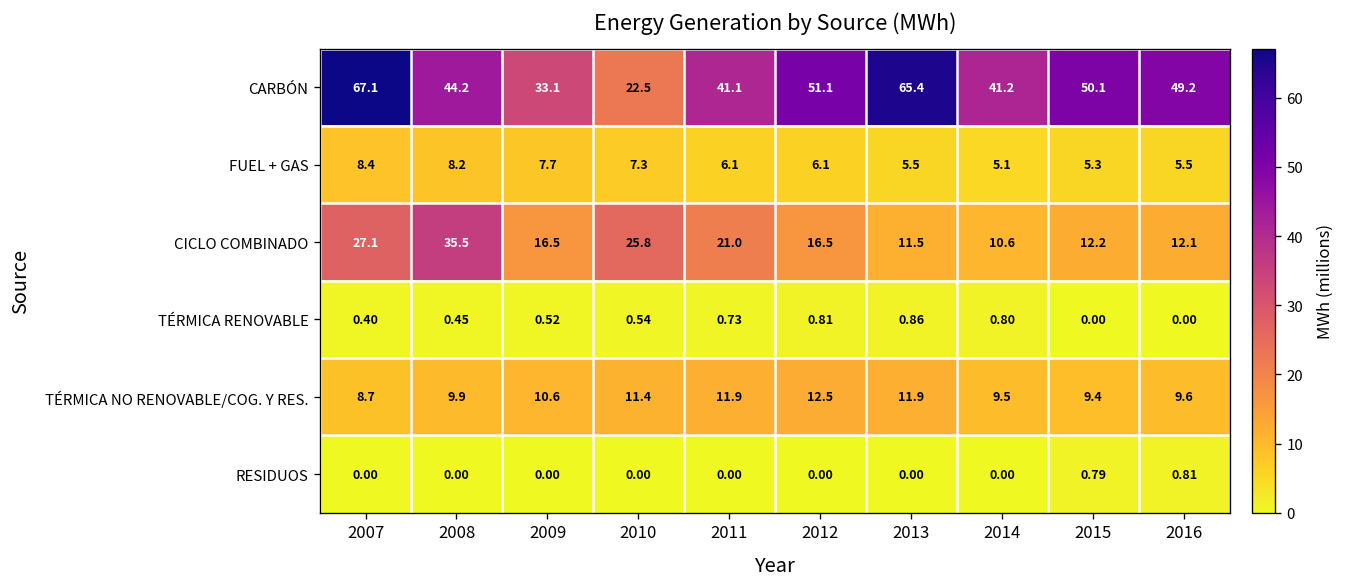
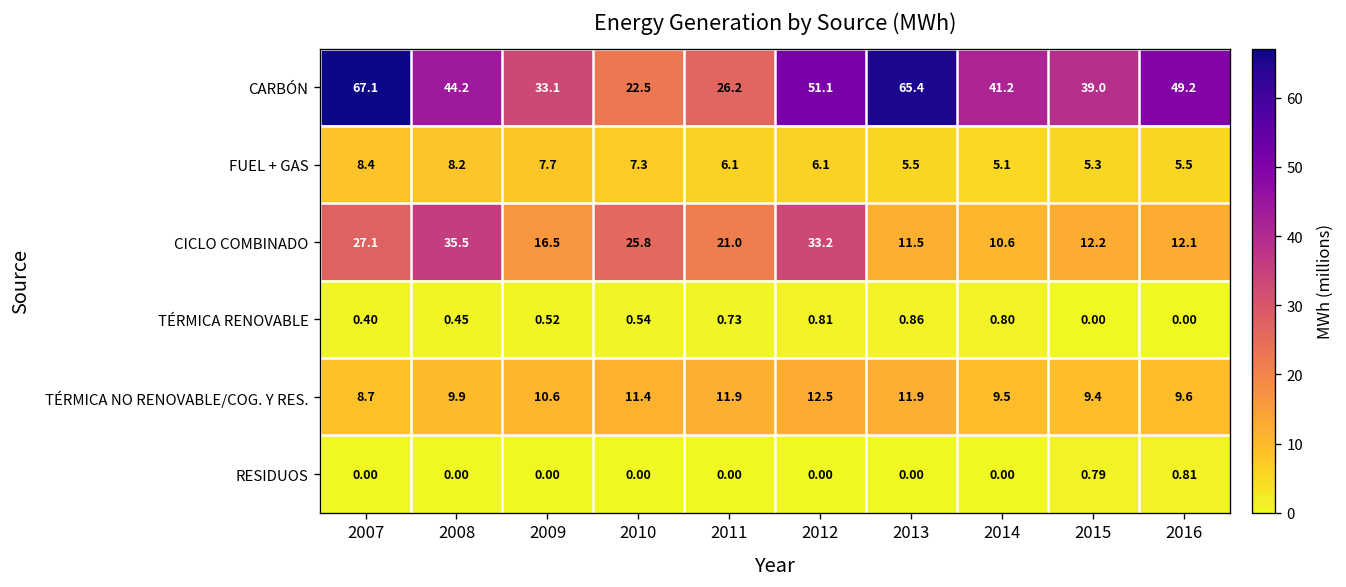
CARBÓN, 2011: 41.1 -> 26.2
CARBÓN, 2015: 50.1 -> 39.0
CICLO COMBINADO, 2012: 16.5 -> 33.2
